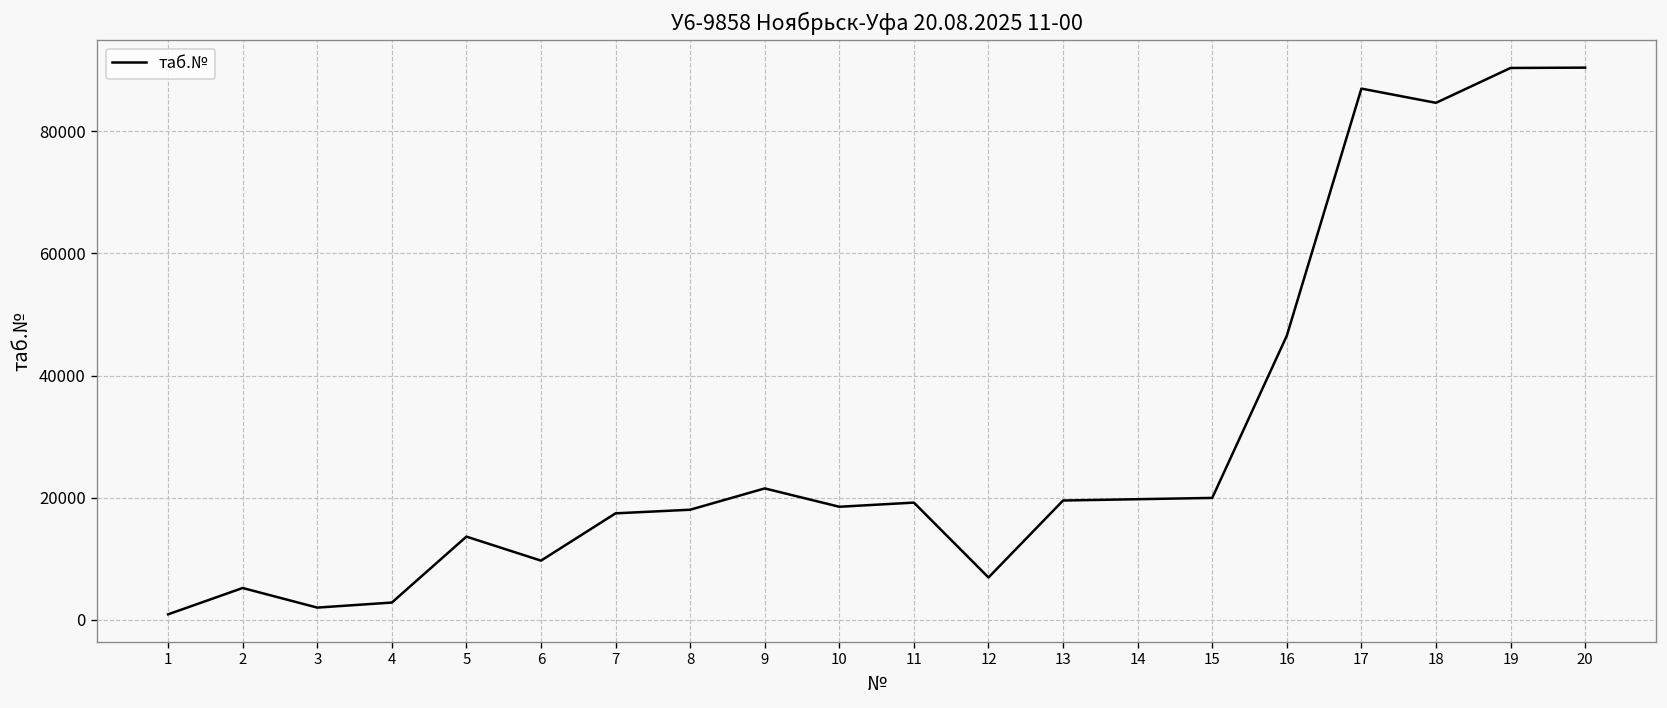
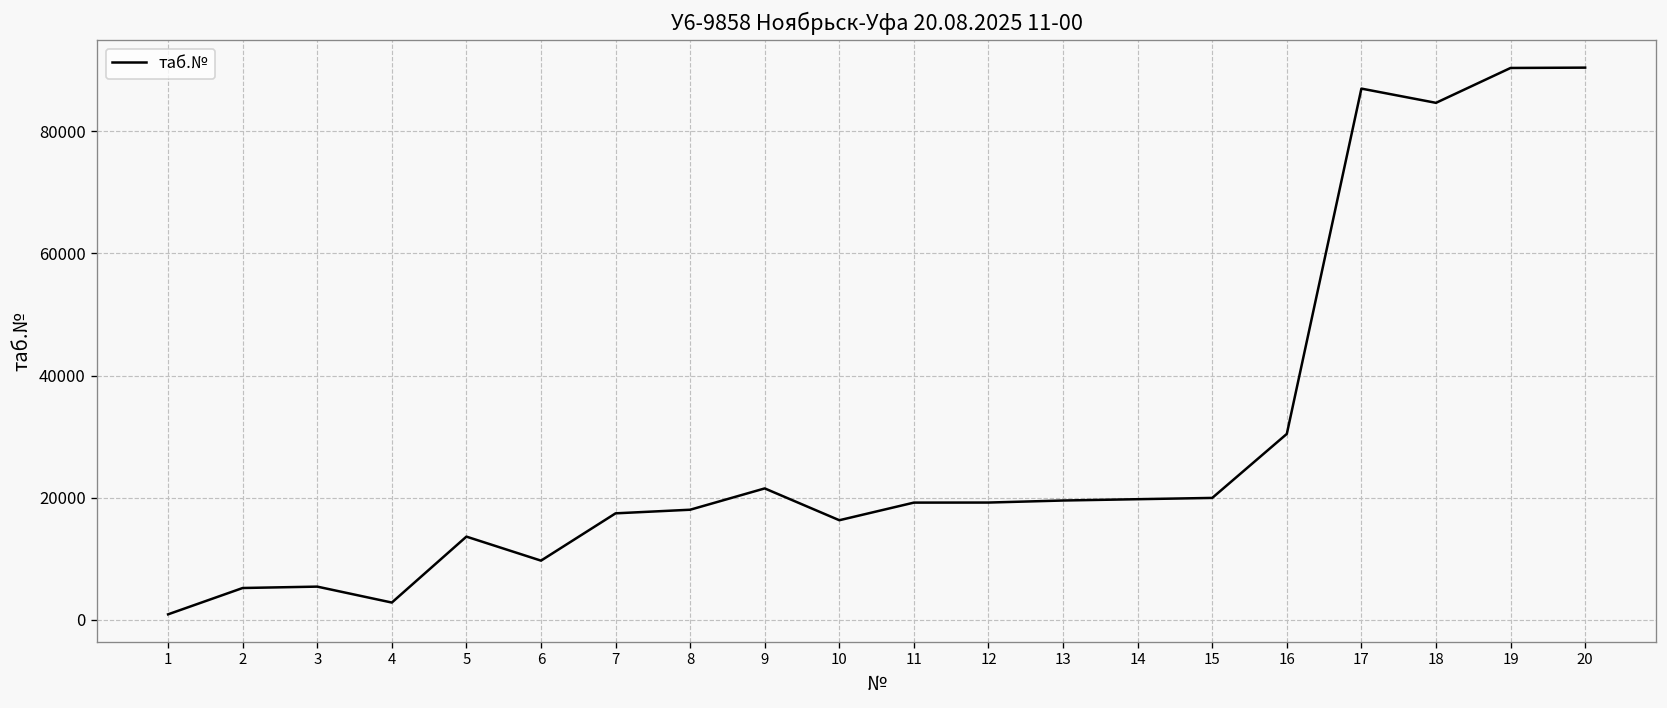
3: 2000 -> 5000
10: 19000 -> 16000
12: 7000 -> 19000
16: 47000 -> 30000
